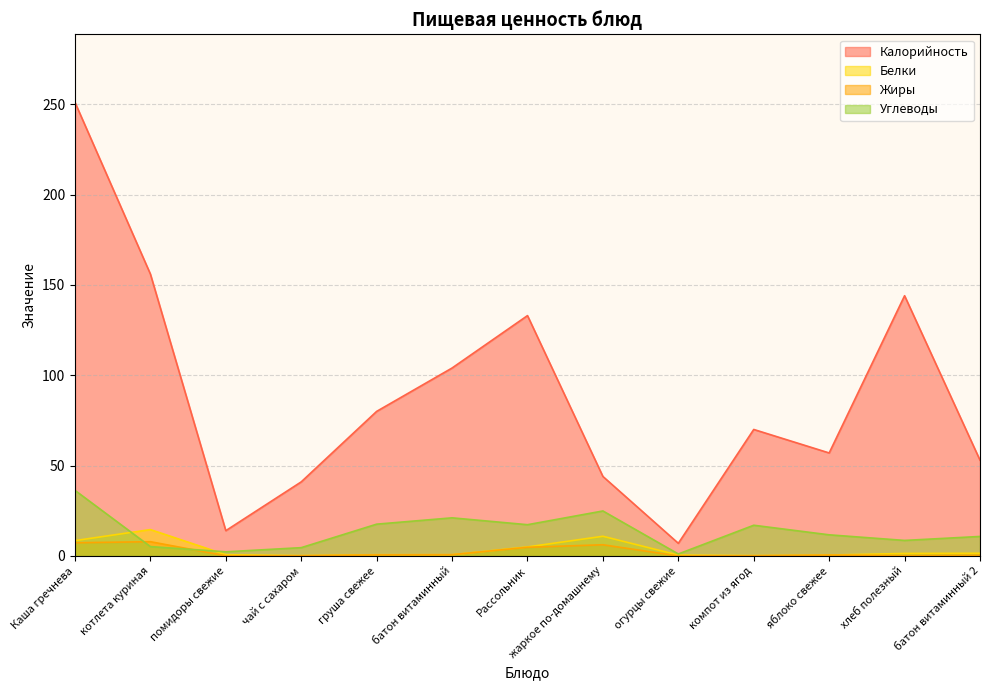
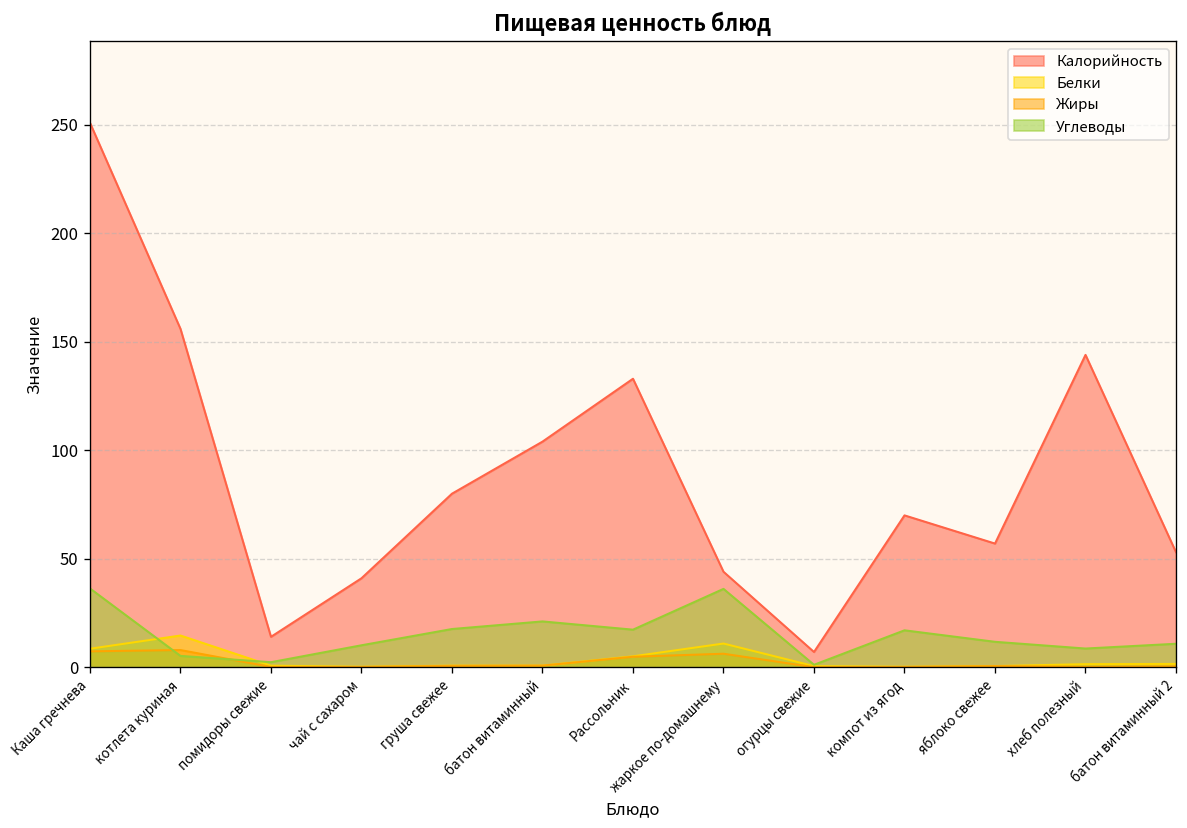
Углеводы, чай с сахаром: 5 -> 10
Углеводы, жаркое по-домашнему: 25 -> 36
